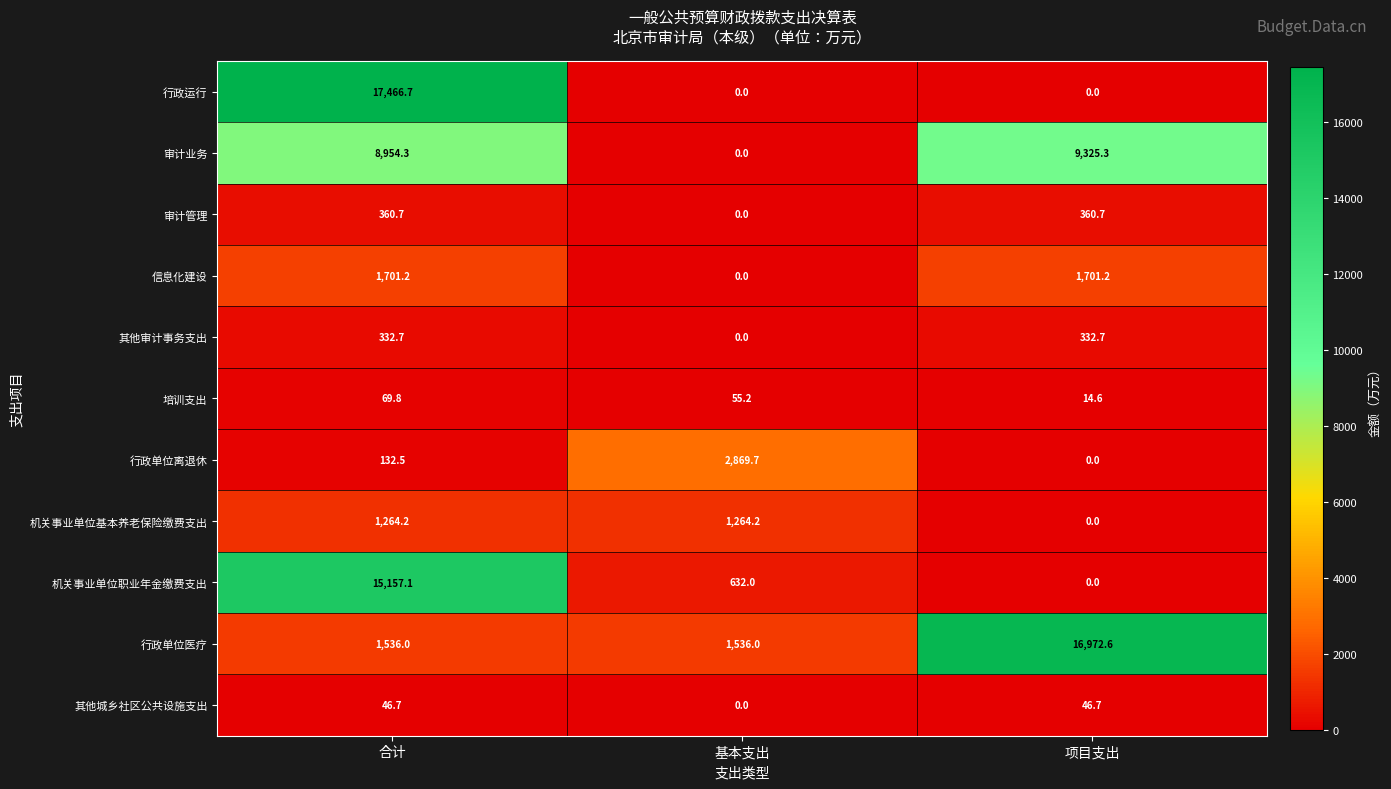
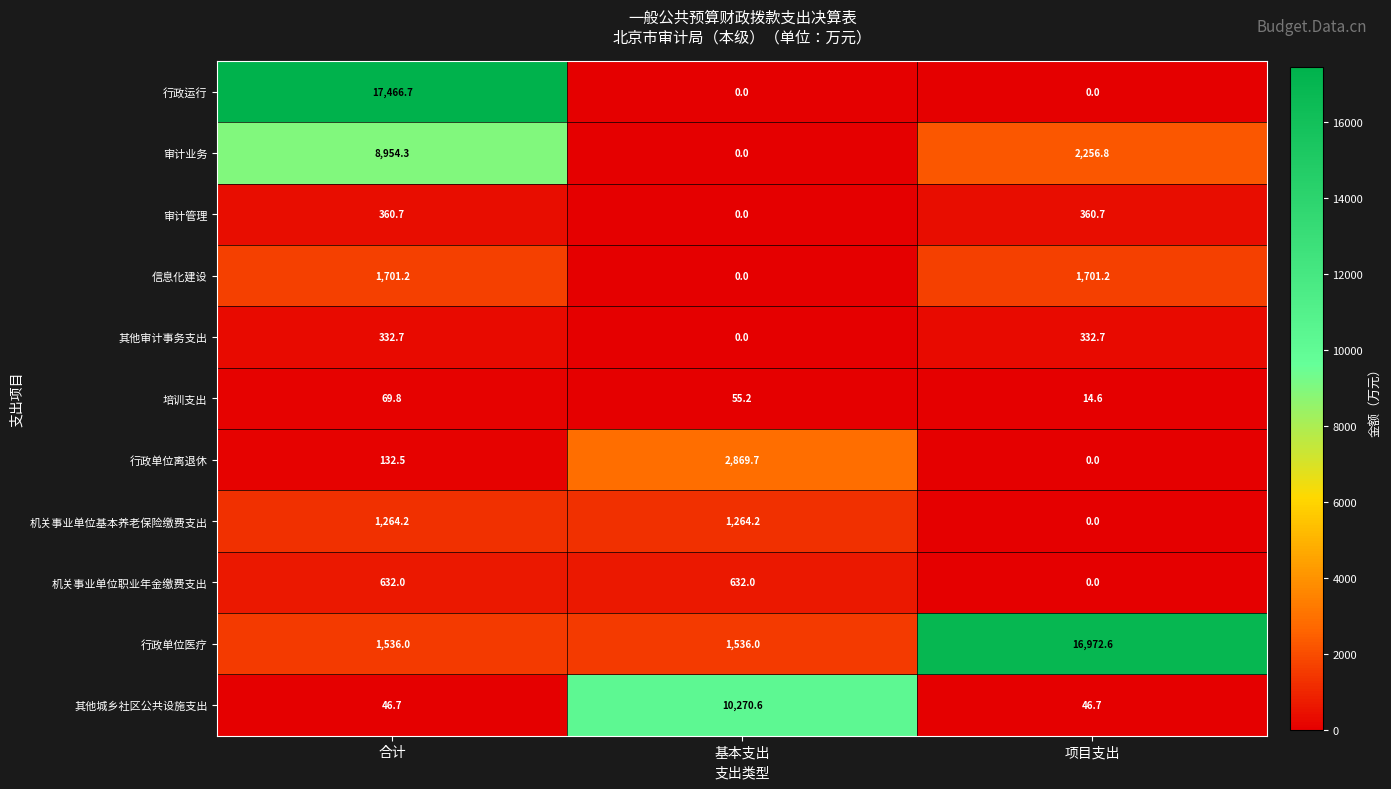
审计业务, 项目支出: 9,325.3 -> 2,256.8
机关事业单位职业年金缴费支出, 合计: 15,157.1 -> 632.0
其他城乡社区公共设施支出, 基本支出: 0.0 -> 10,270.6
